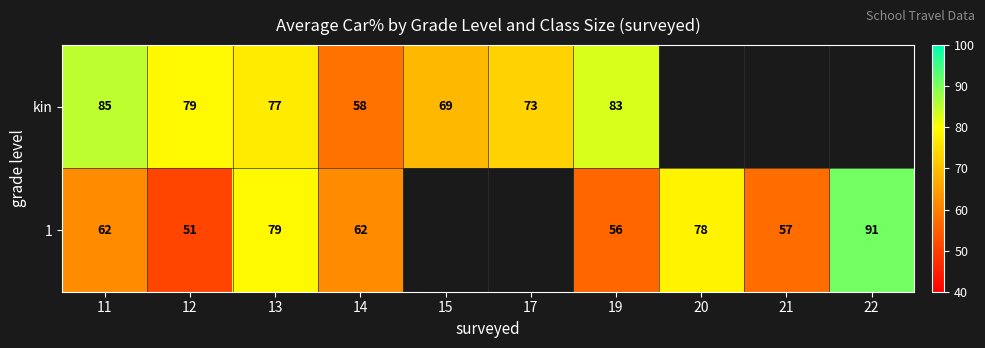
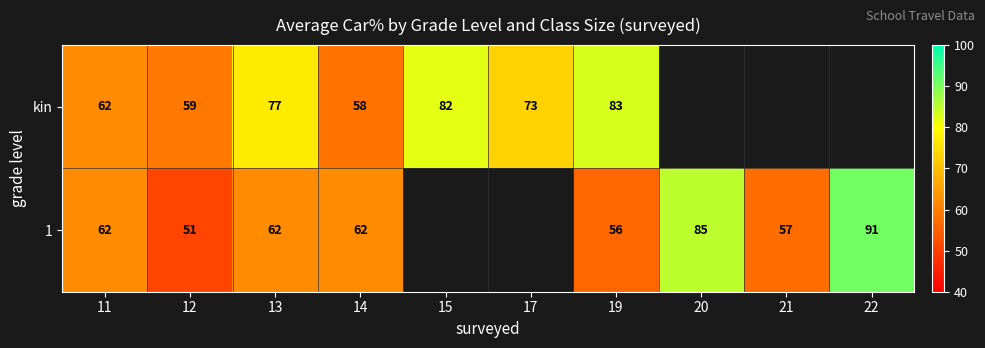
kin, 11: 85 -> 62
kin, 12: 79 -> 59
kin, 15: 69 -> 82
1, 13: 79 -> 62
1, 20: 78 -> 85
